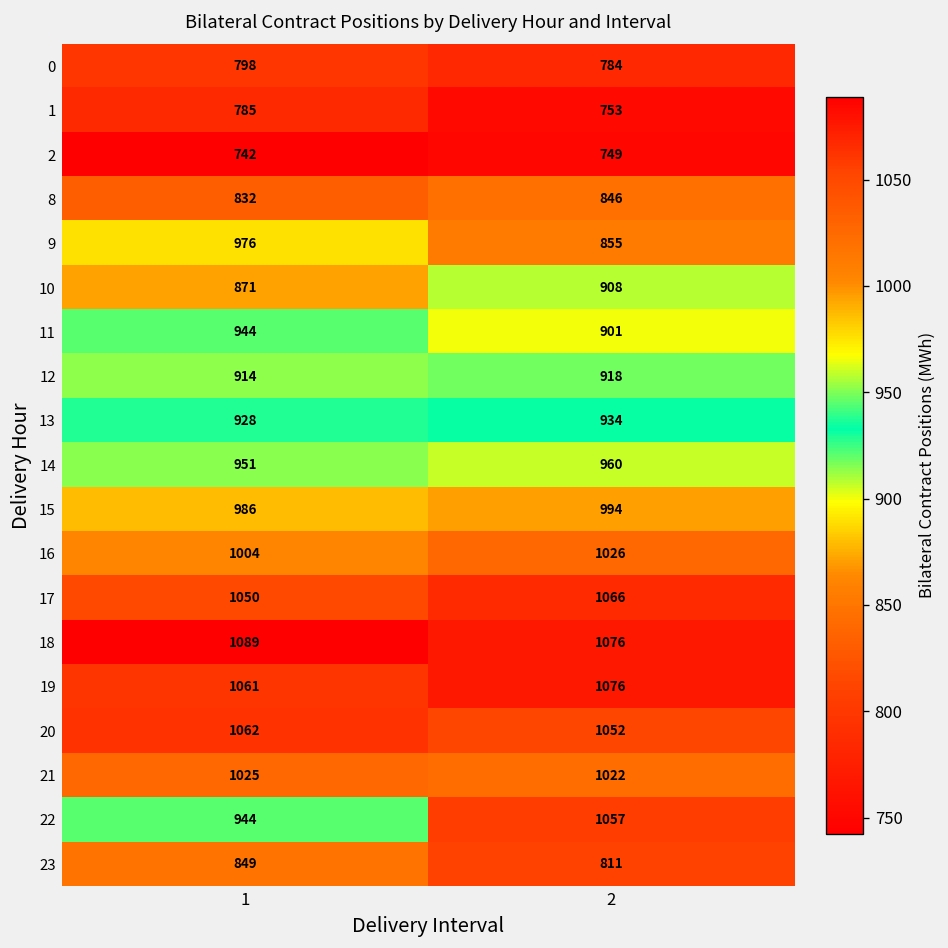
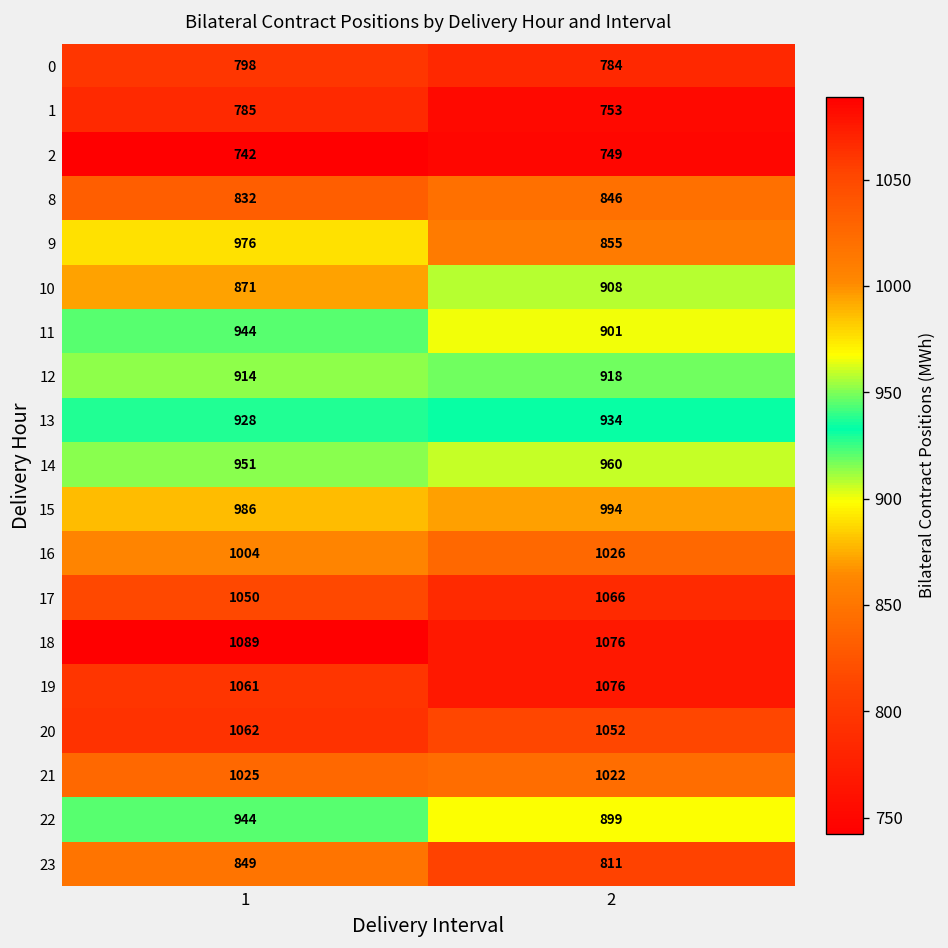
22, 2: 1057 -> 899
